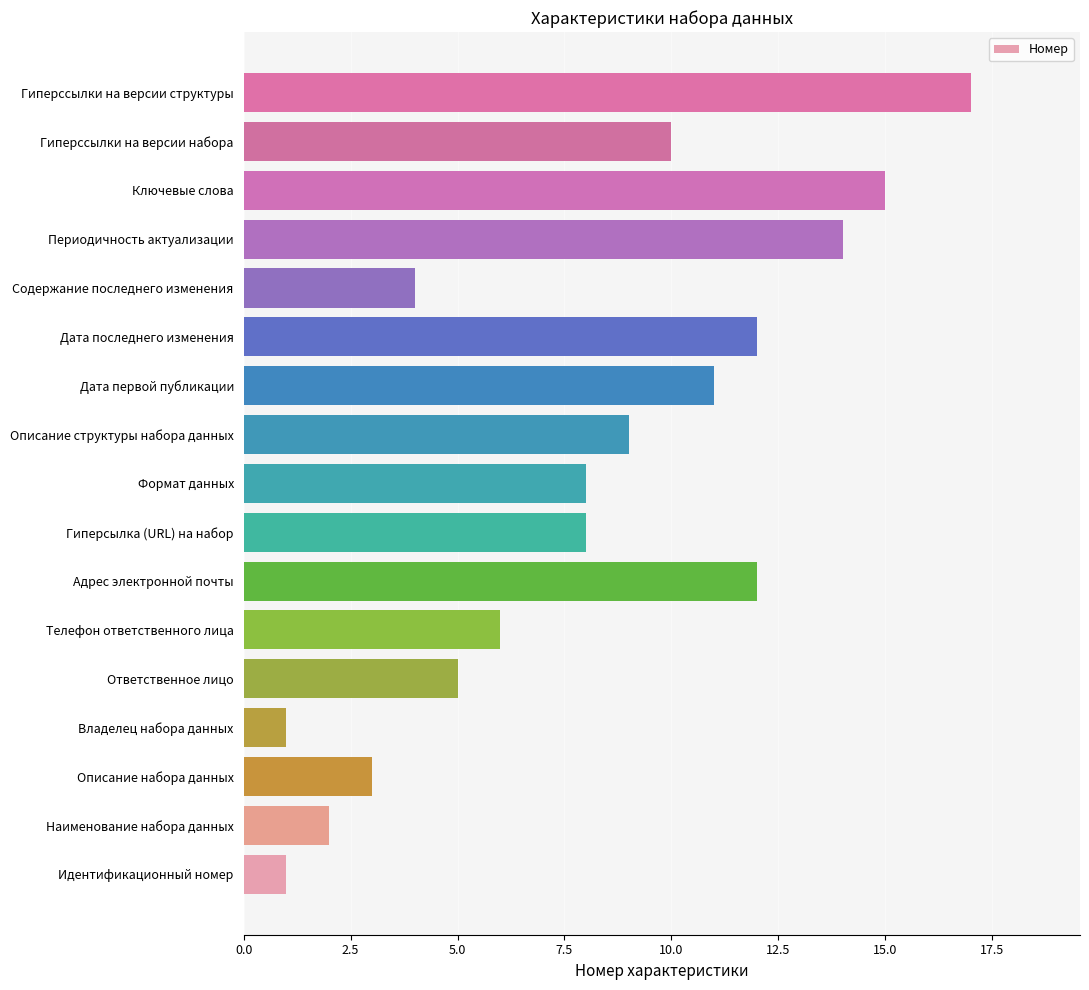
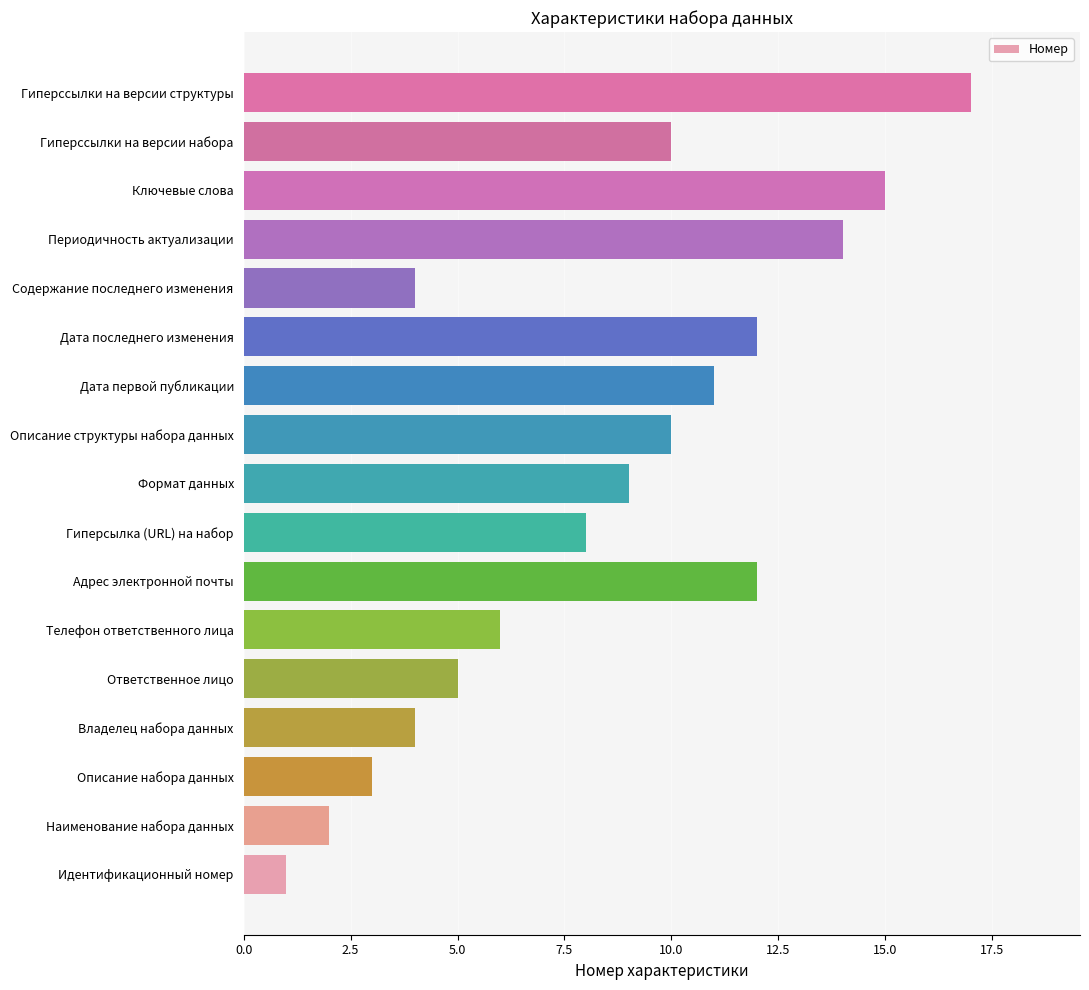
Описание структуры набора данных: 9 -> 10
Формат данных: 8 -> 9
Владелец набора данных: 1 -> 4
